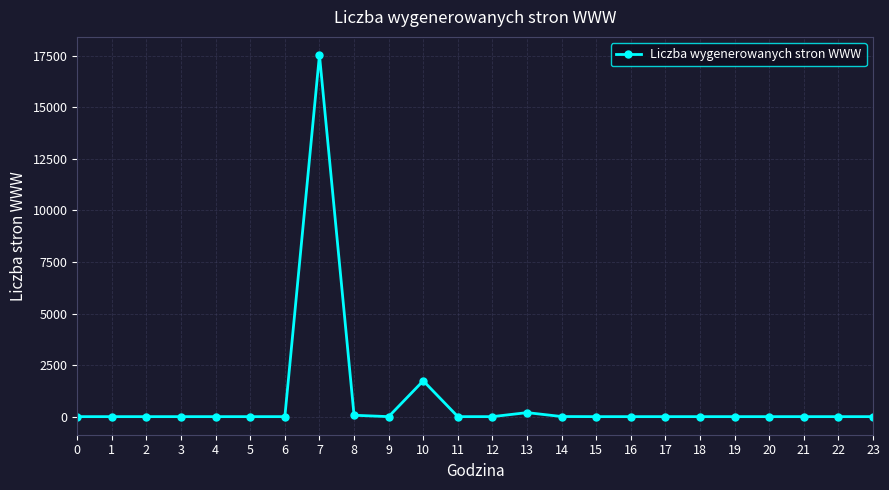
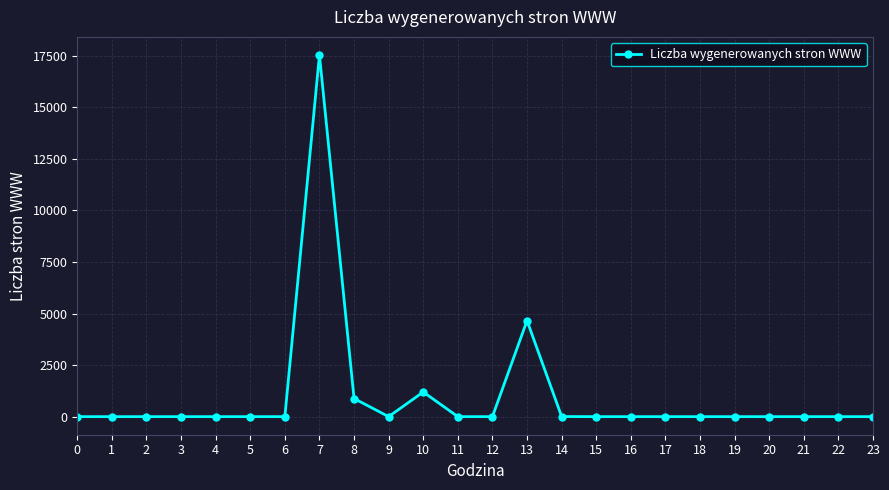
8: 100 -> 900
10: 1700 -> 1200
13: 200 -> 4700
